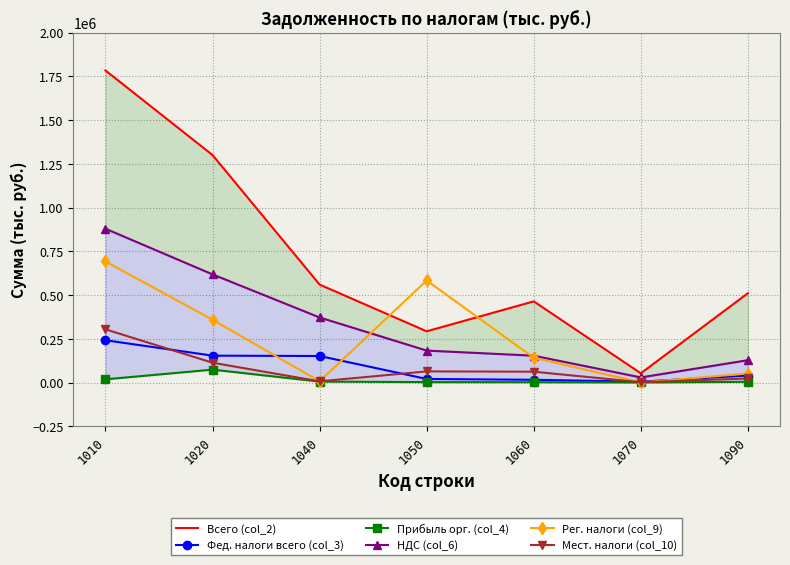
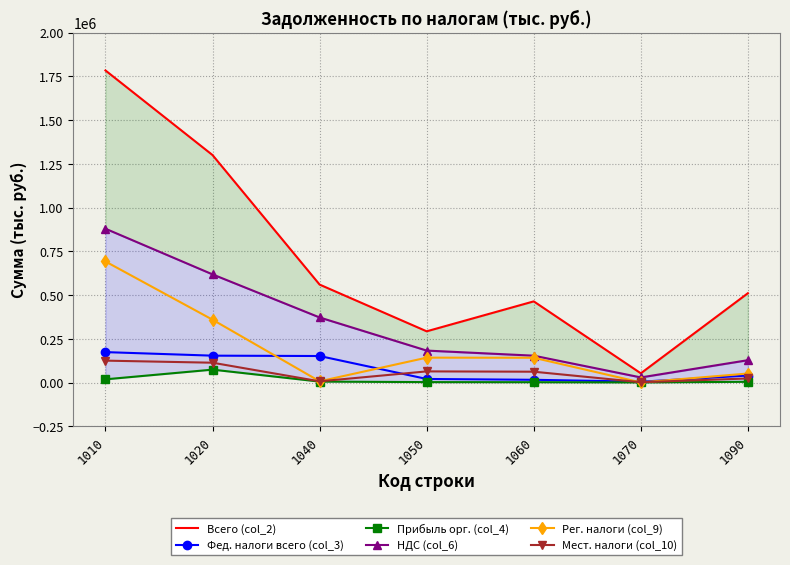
Фед. налоги всего (col_3), 1010: 240000 -> 170000
Мест. налоги (col_10), 1010: 300000 -> 130000
Рег. налоги (col_9), 1050: 580000 -> 140000
